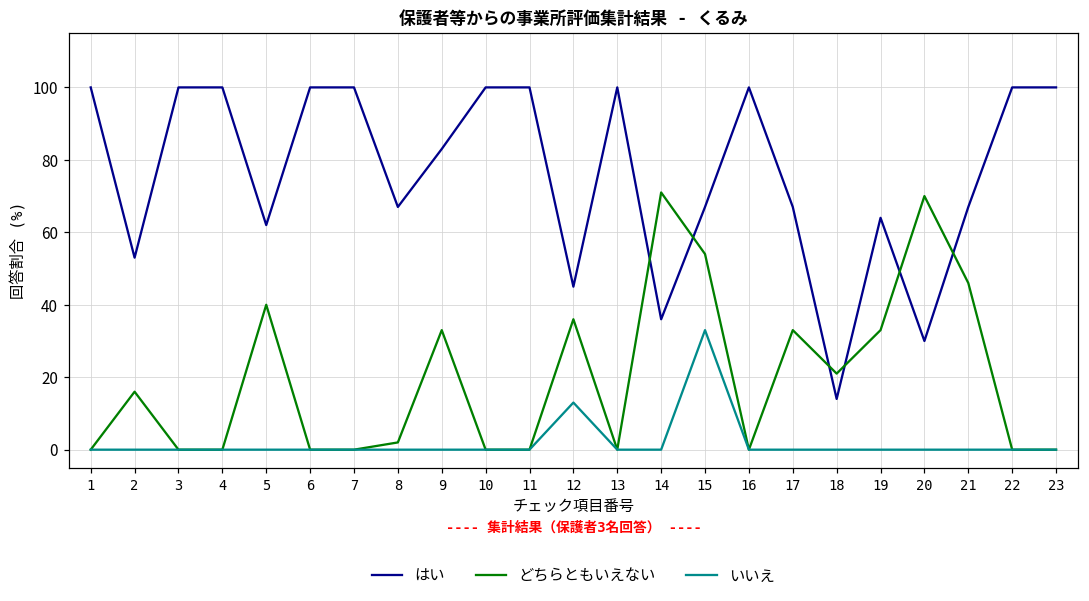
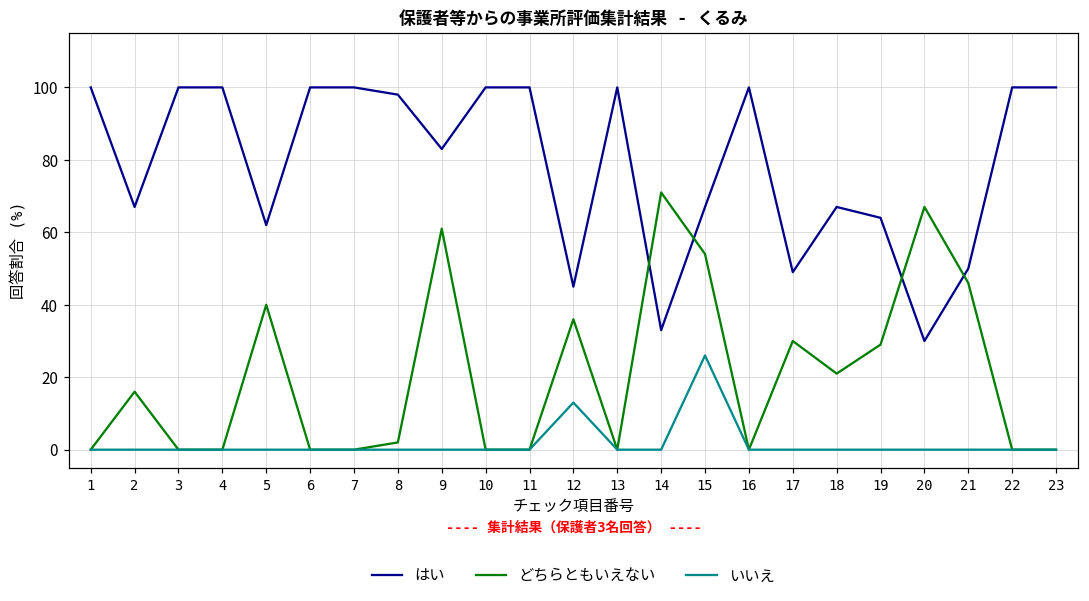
はい, 2: 53 -> 67
はい, 8: 67 -> 98
どちらともいえない, 9: 33 -> 61
はい, 14: 36 -> 33
いいえ, 15: 33 -> 26
はい, 17: 67 -> 49
どちらともいえない, 17: 33 -> 30
はい, 18: 14 -> 67
どちらともいえない, 19: 33 -> 29
どちらともいえない, 20: 70 -> 67
はい, 21: 67 -> 50
